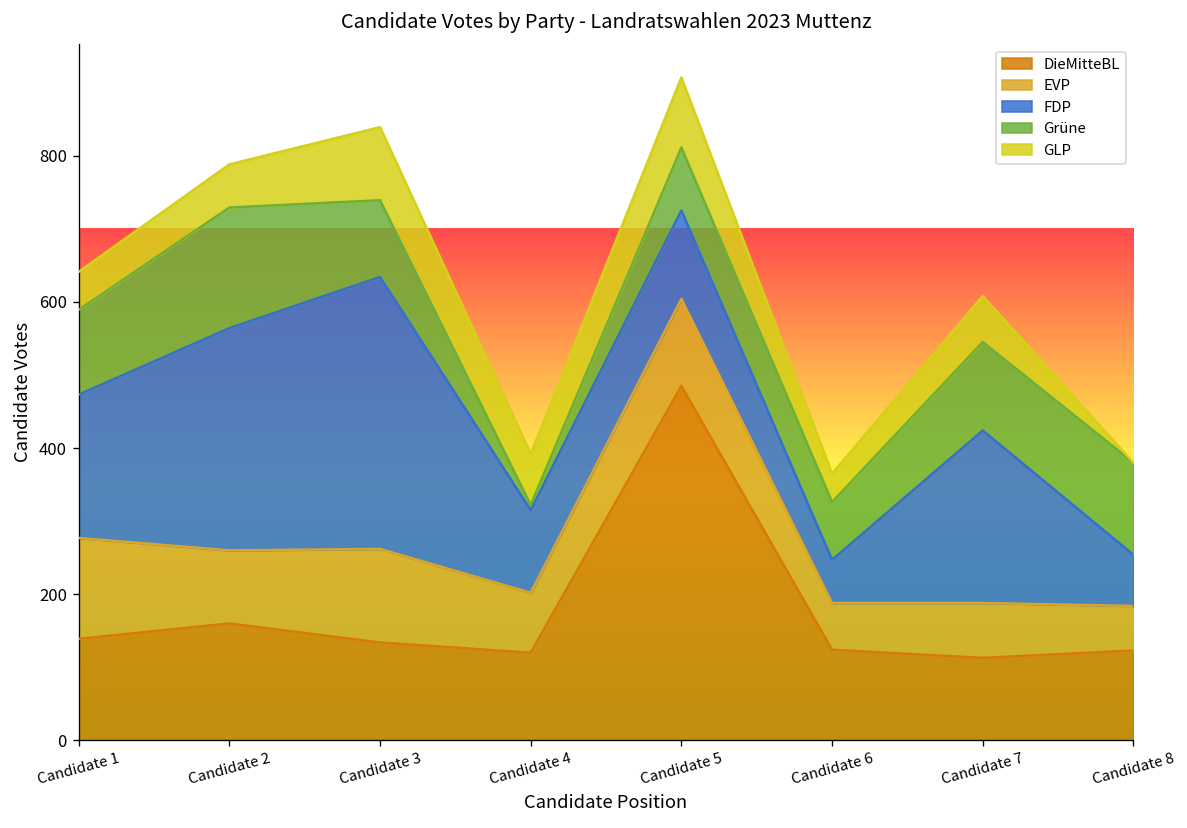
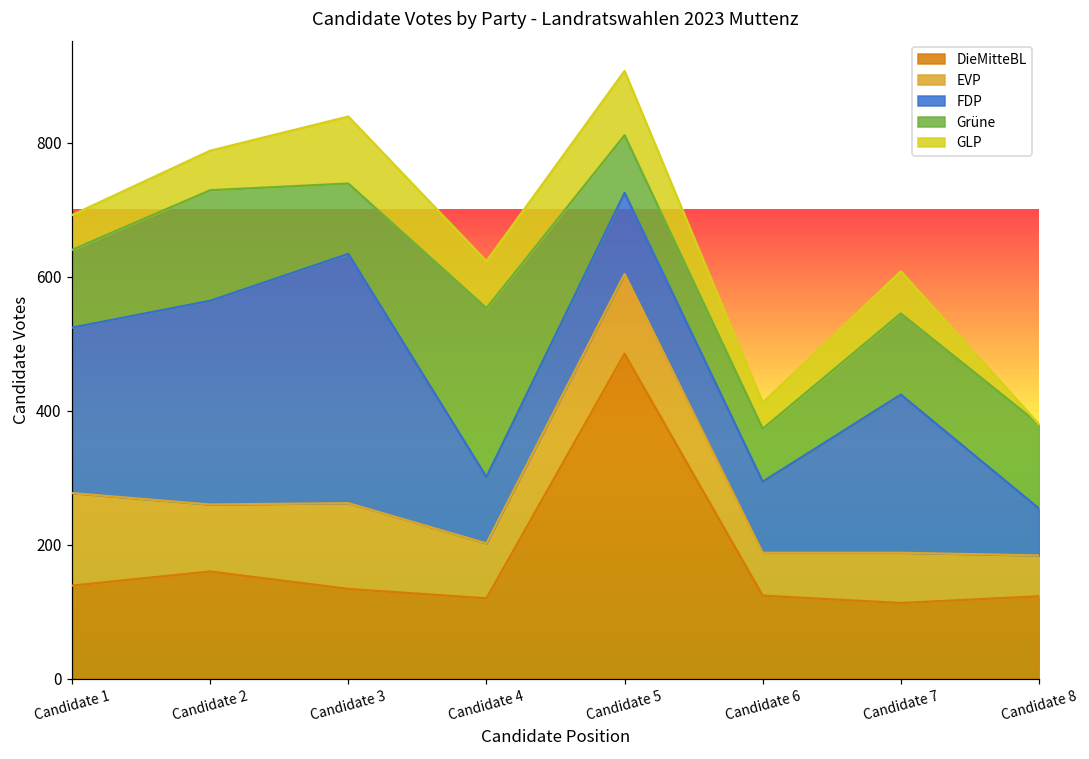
FDP, Candidate 1: 200 -> 250
FDP, Candidate 4: 110 -> 100
Grüne, Candidate 4: 10 -> 250
FDP, Candidate 6: 60 -> 110
